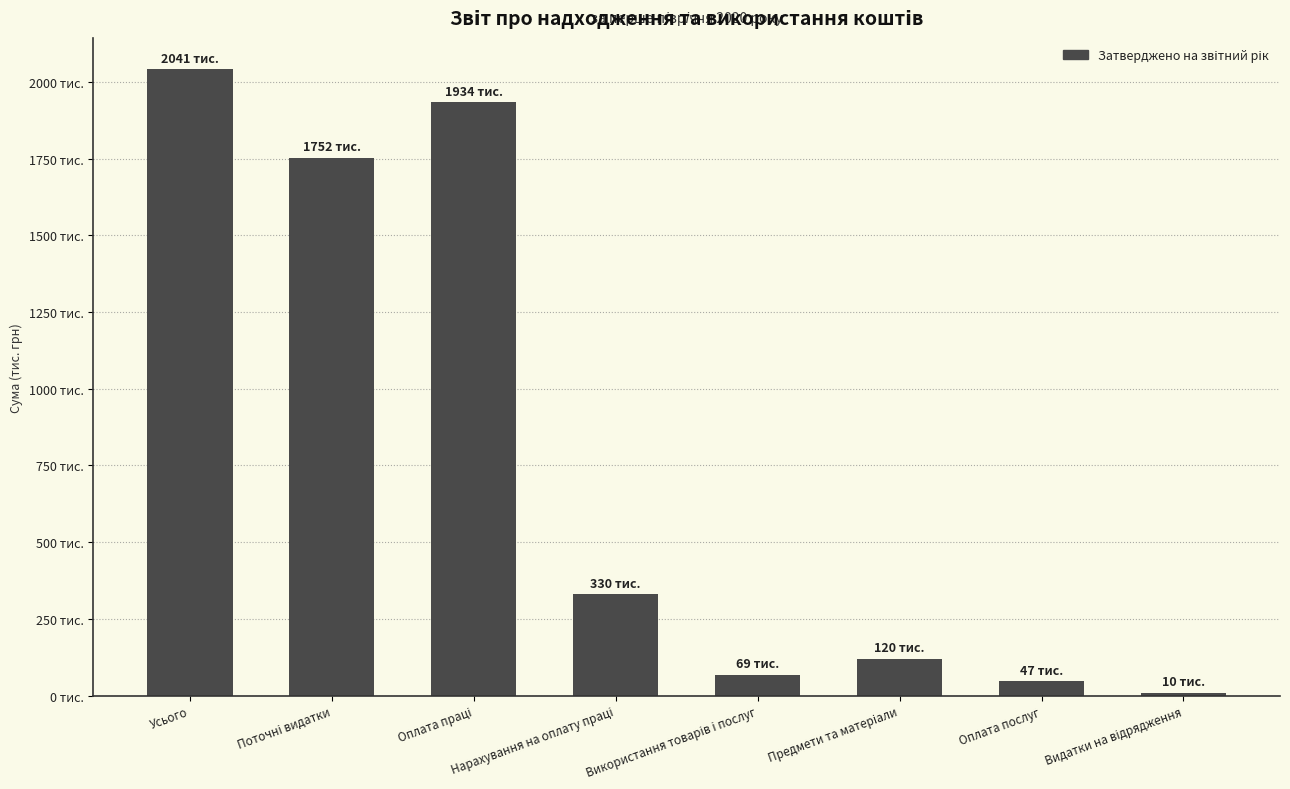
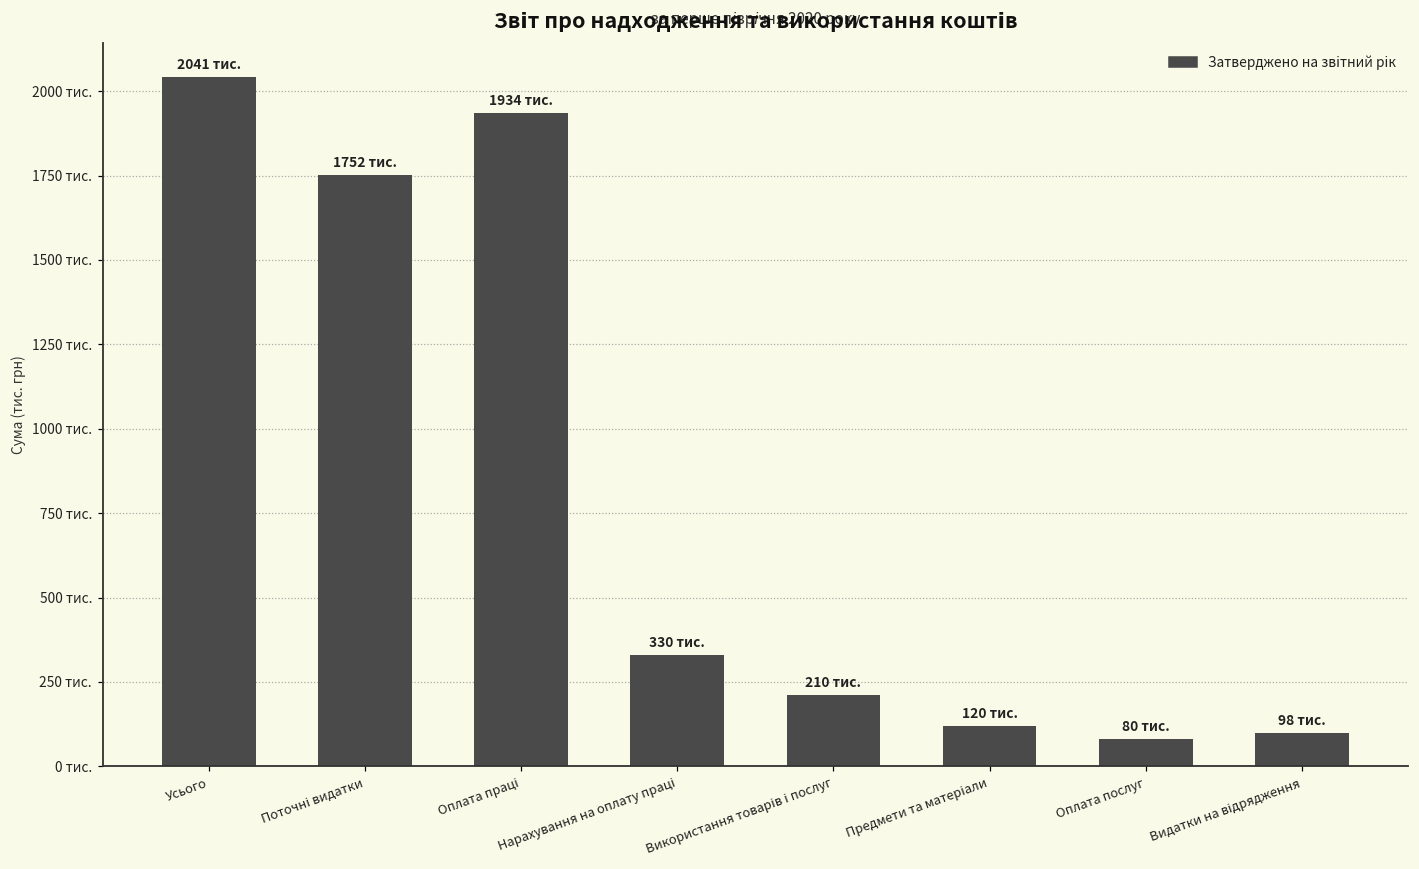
Використання товарів і послуг: 69 -> 210
Оплата послуг: 47 -> 80
Видатки на відрядження: 10 -> 98
